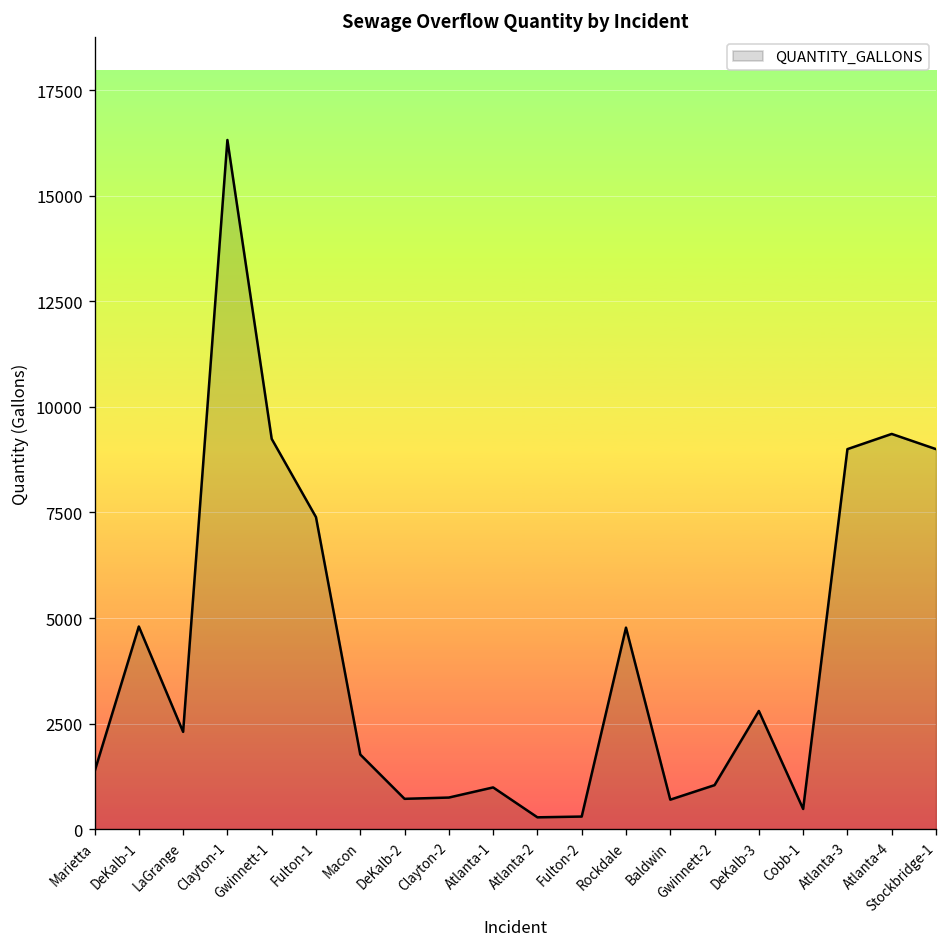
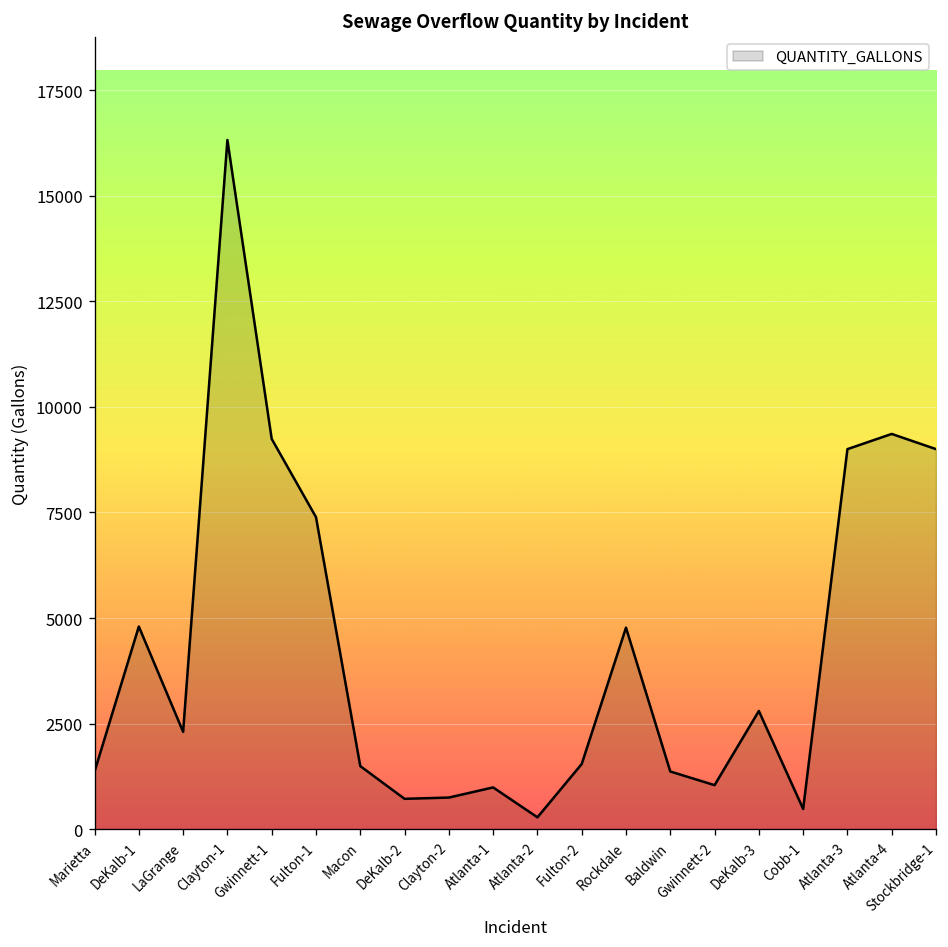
Macon: 1800 -> 1500
Fulton-2: 300 -> 1500
Baldwin: 700 -> 1400
